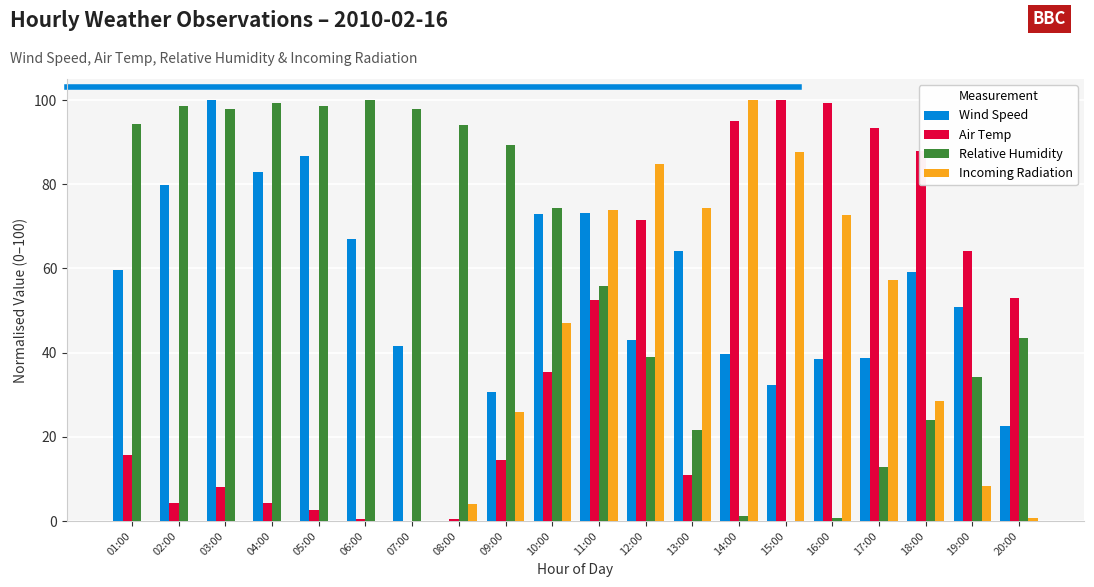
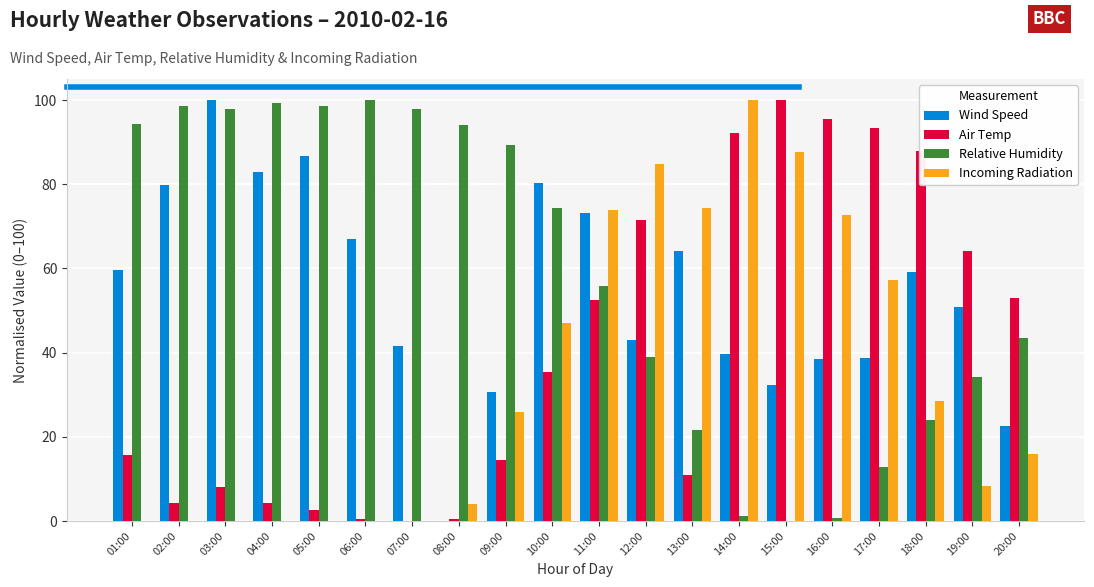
Wind Speed, 10:00: 73 -> 80
Air Temp, 14:00: 95 -> 92
Air Temp, 16:00: 99 -> 95
Incoming Radiation, 20:00: 1 -> 16
